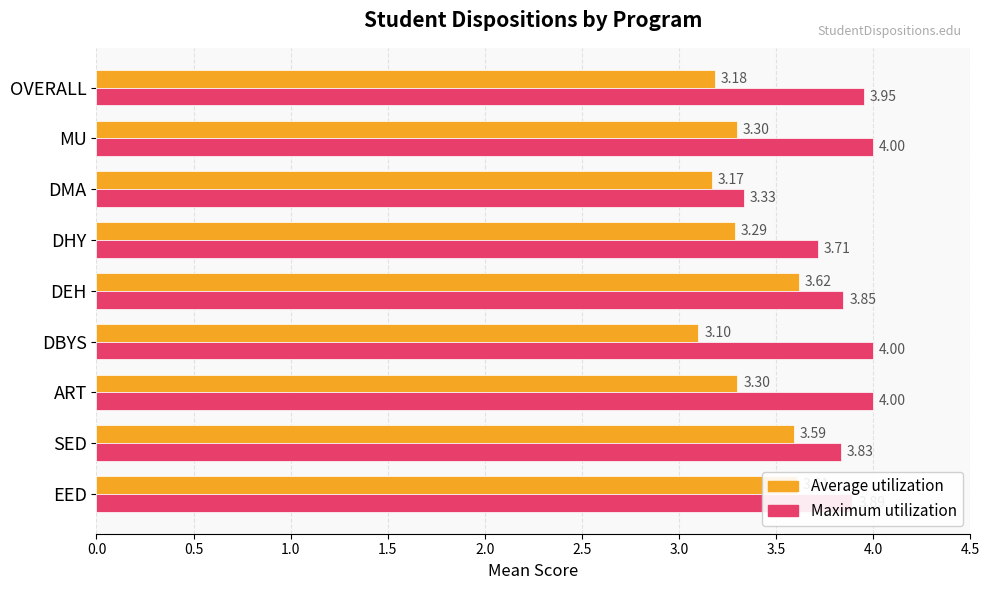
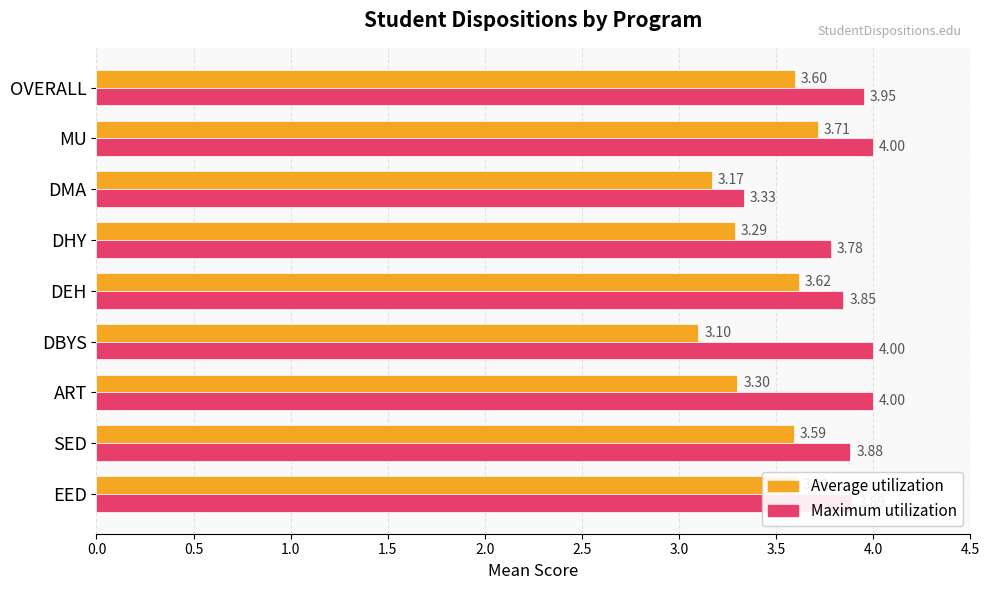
Average utilization, OVERALL: 3.18 -> 3.60
Average utilization, MU: 3.30 -> 3.71
Maximum utilization, DHY: 3.71 -> 3.78
Maximum utilization, SED: 3.83 -> 3.88
